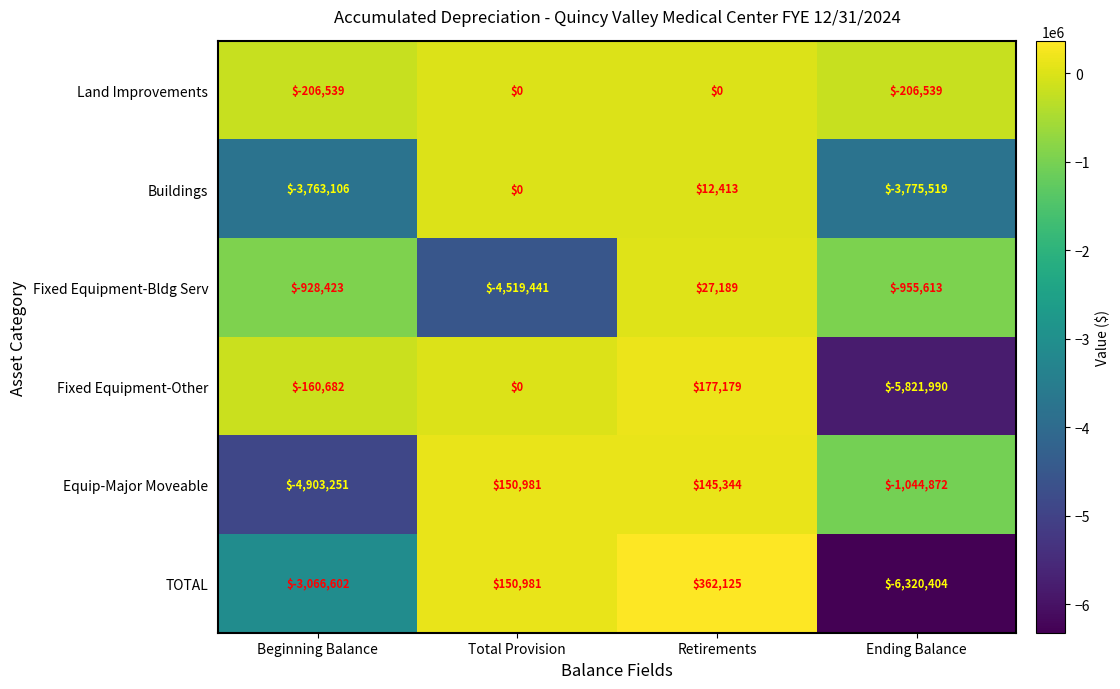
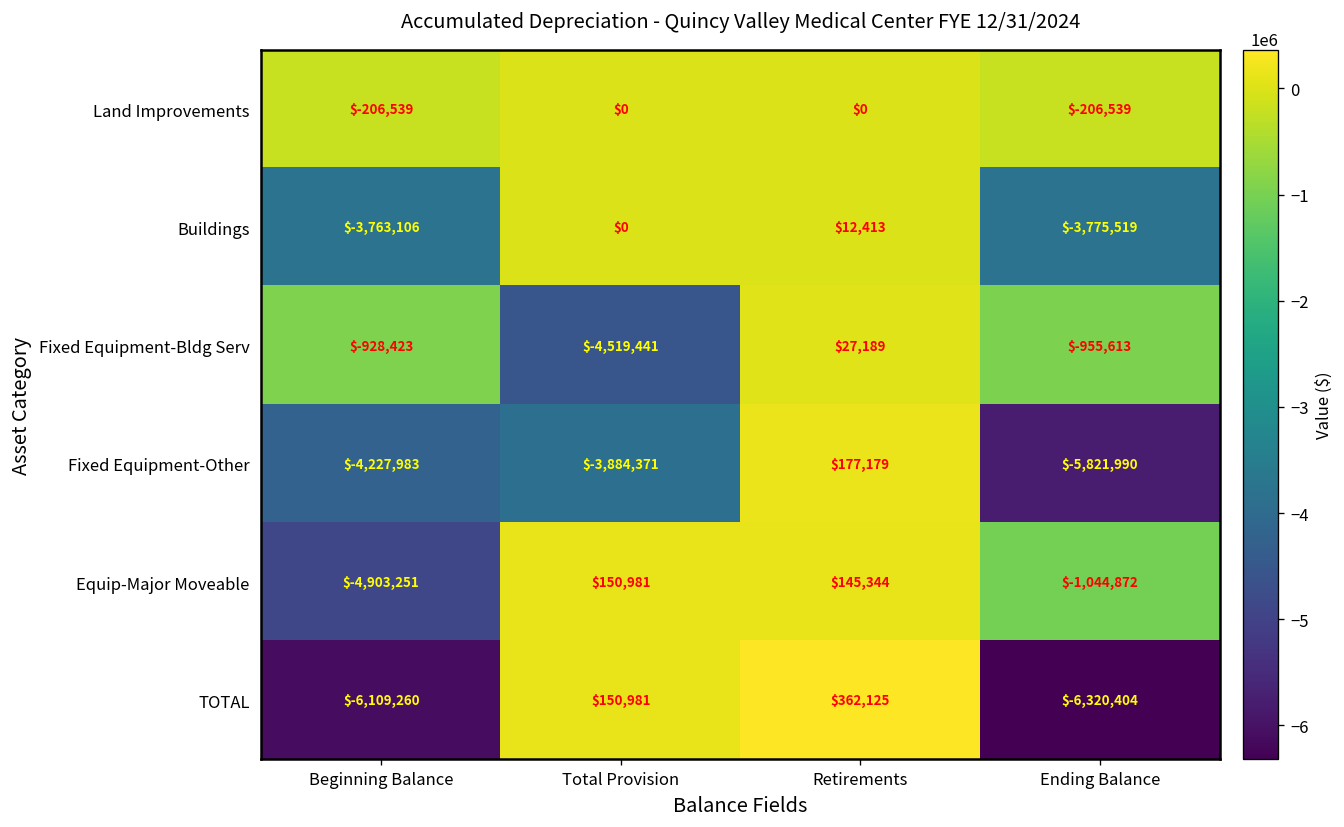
Fixed Equipment-Other, Beginning Balance: $-160,682 -> $-4,227,983
Fixed Equipment-Other, Total Provision: $0 -> $-3,884,371
TOTAL, Beginning Balance: $-3,066,602 -> $-6,109,260
